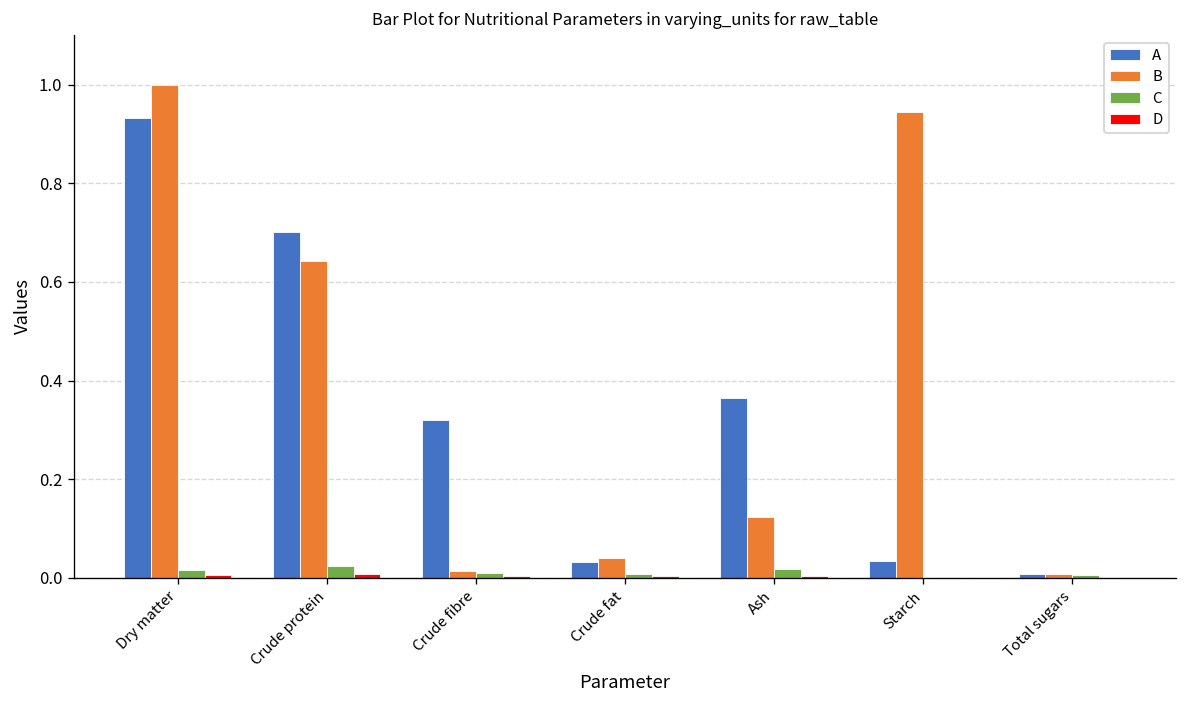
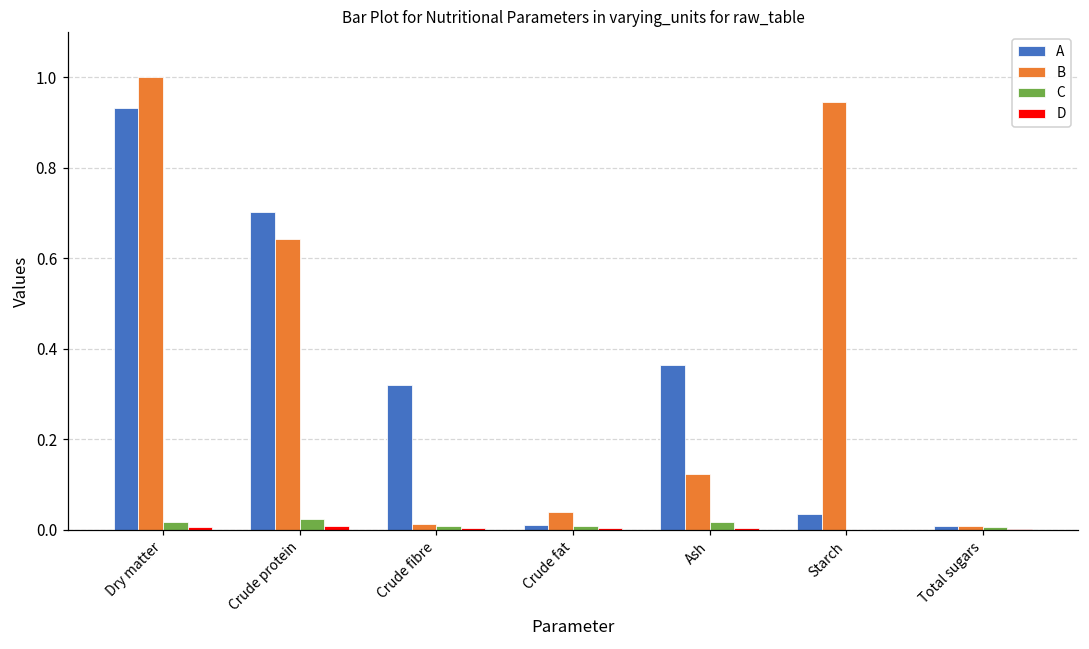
A, Crude fat: 0.03 -> 0.01
